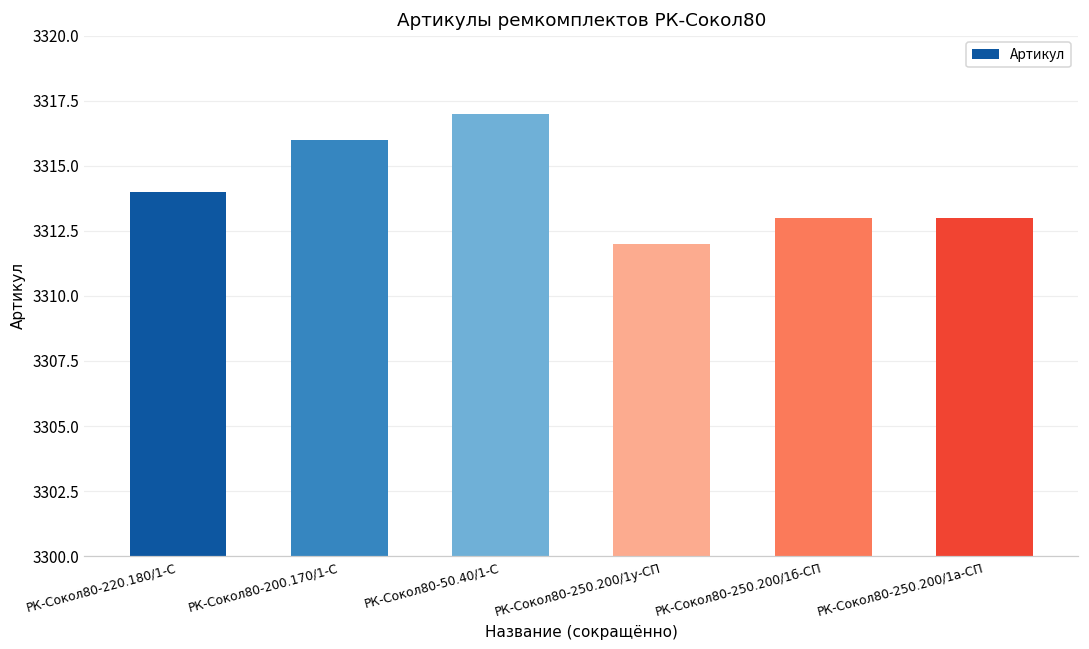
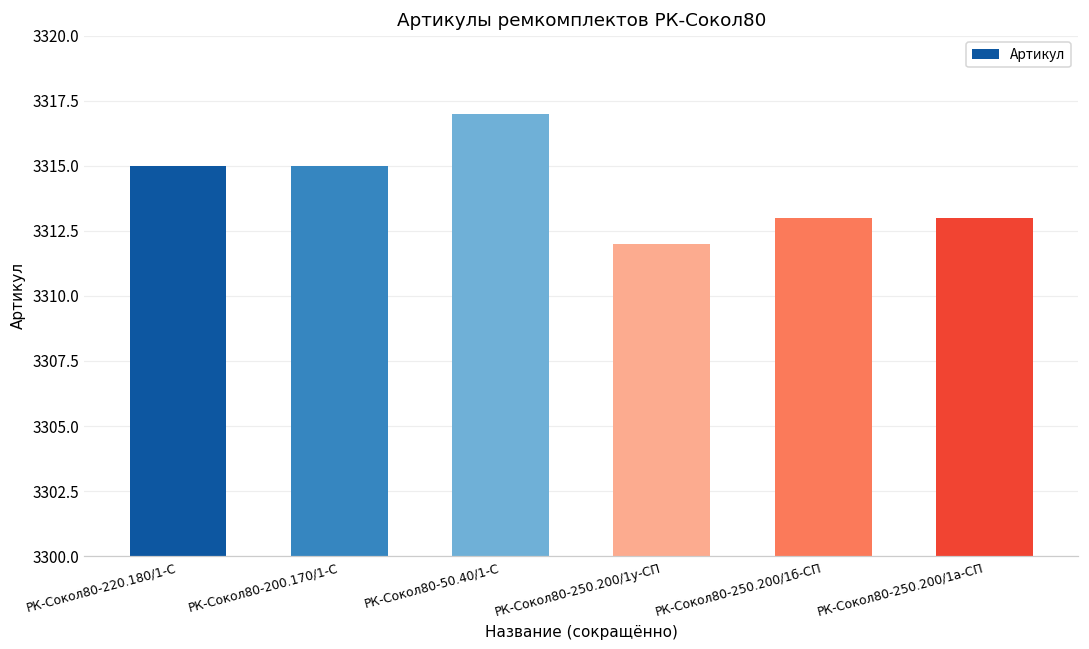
РК-Сокол80-220.180/1-С: 3314 -> 3315
РК-Сокол80-200.170/1-С: 3316 -> 3315
